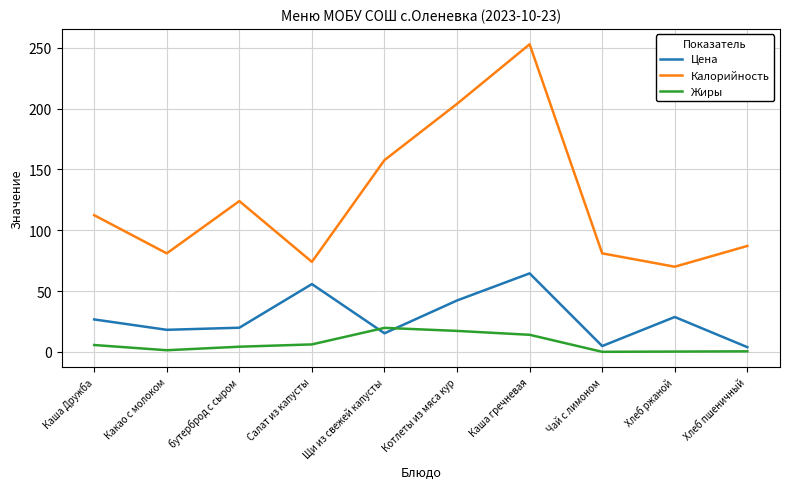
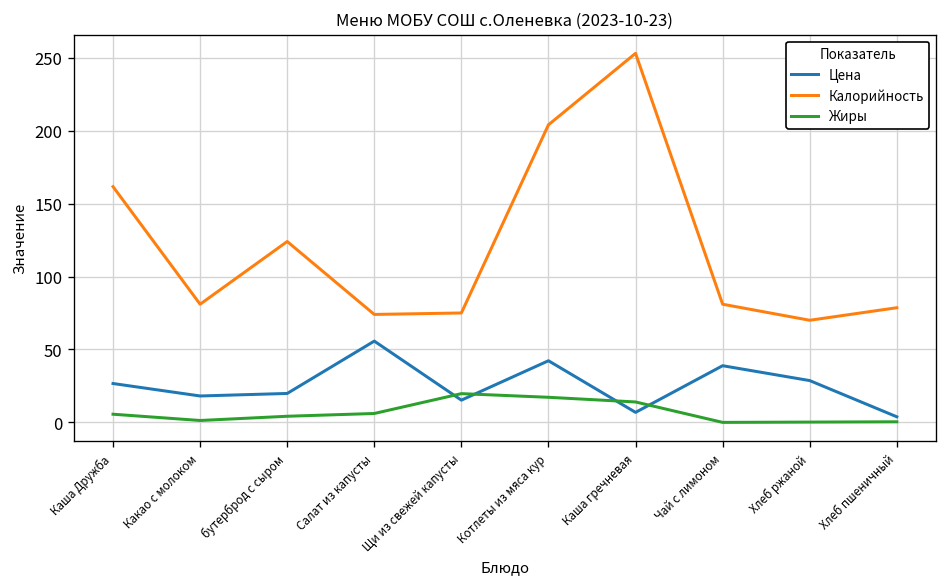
Калорийность, Каша Дружба: 112 -> 162
Калорийность, Щи из свежей капусты: 158 -> 75
Цена, Каша гречневая: 65 -> 7
Цена, Чай с лимоном: 5 -> 39
Калорийность, Хлеб пшеничный: 87 -> 79
